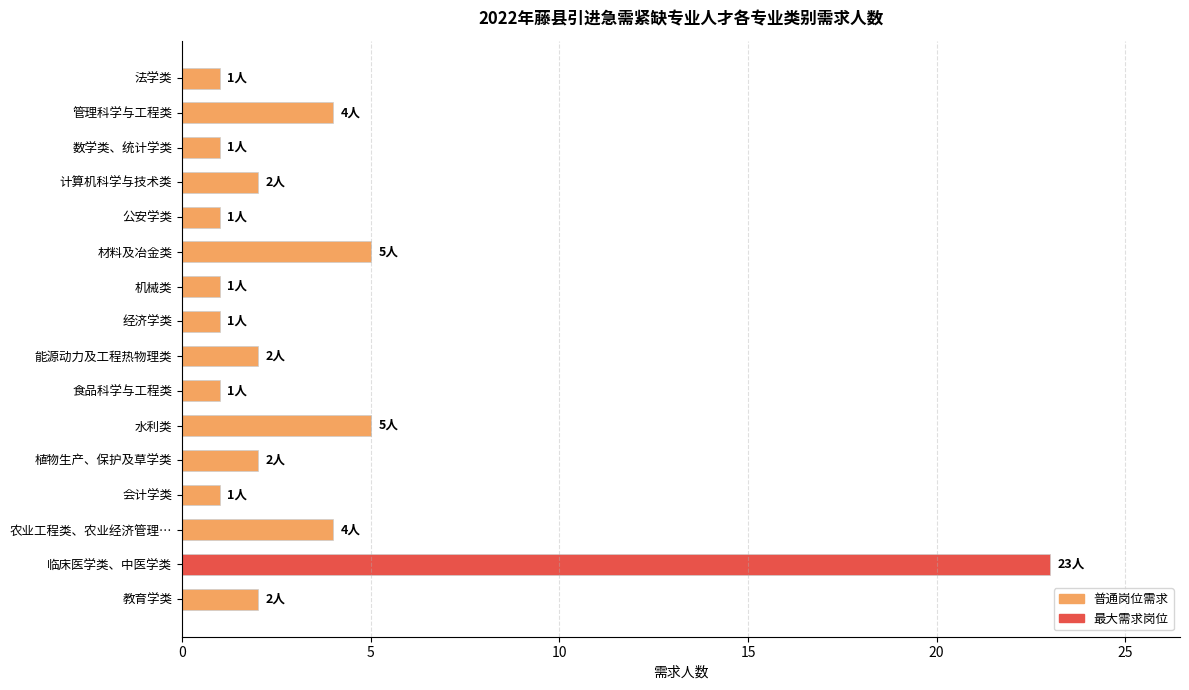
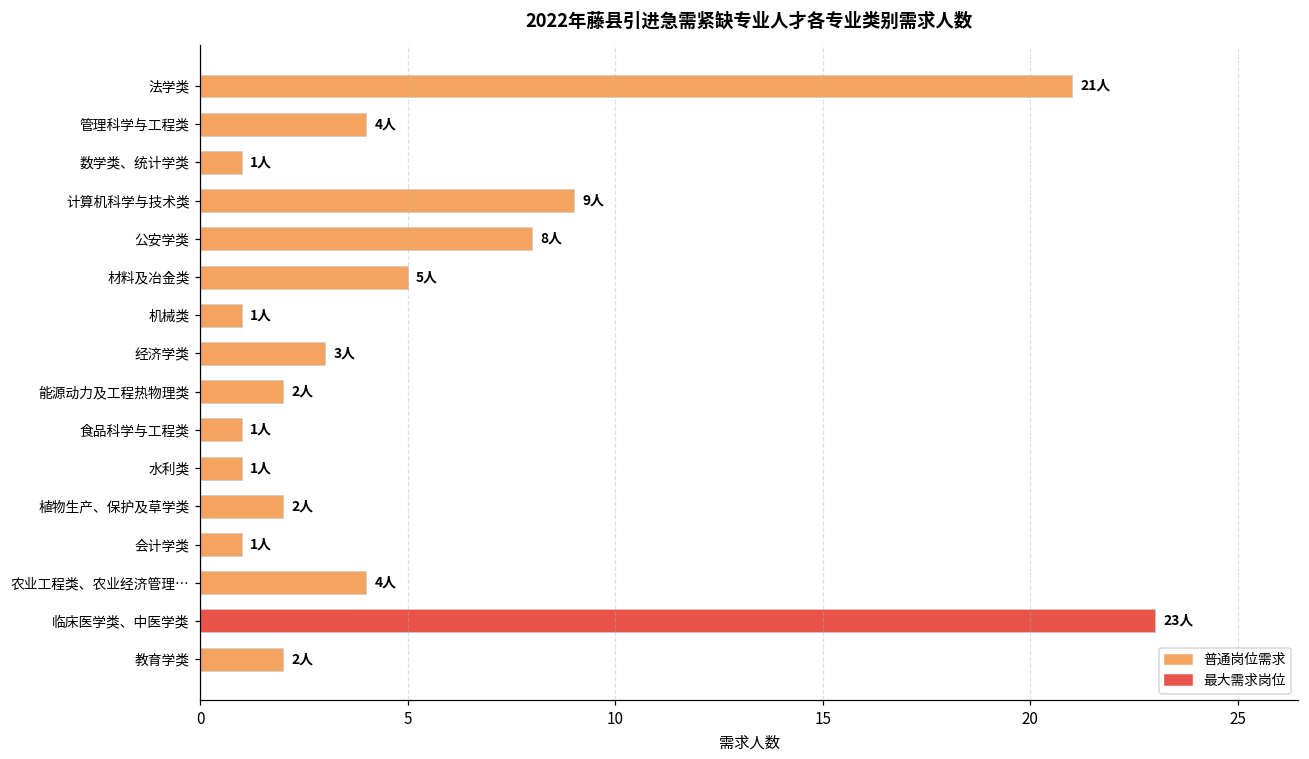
法学类: 1人 -> 21人
计算机科学与技术类: 2人 -> 9人
公安学类: 1人 -> 8人
经济学类: 1人 -> 3人
水利类: 5人 -> 1人
